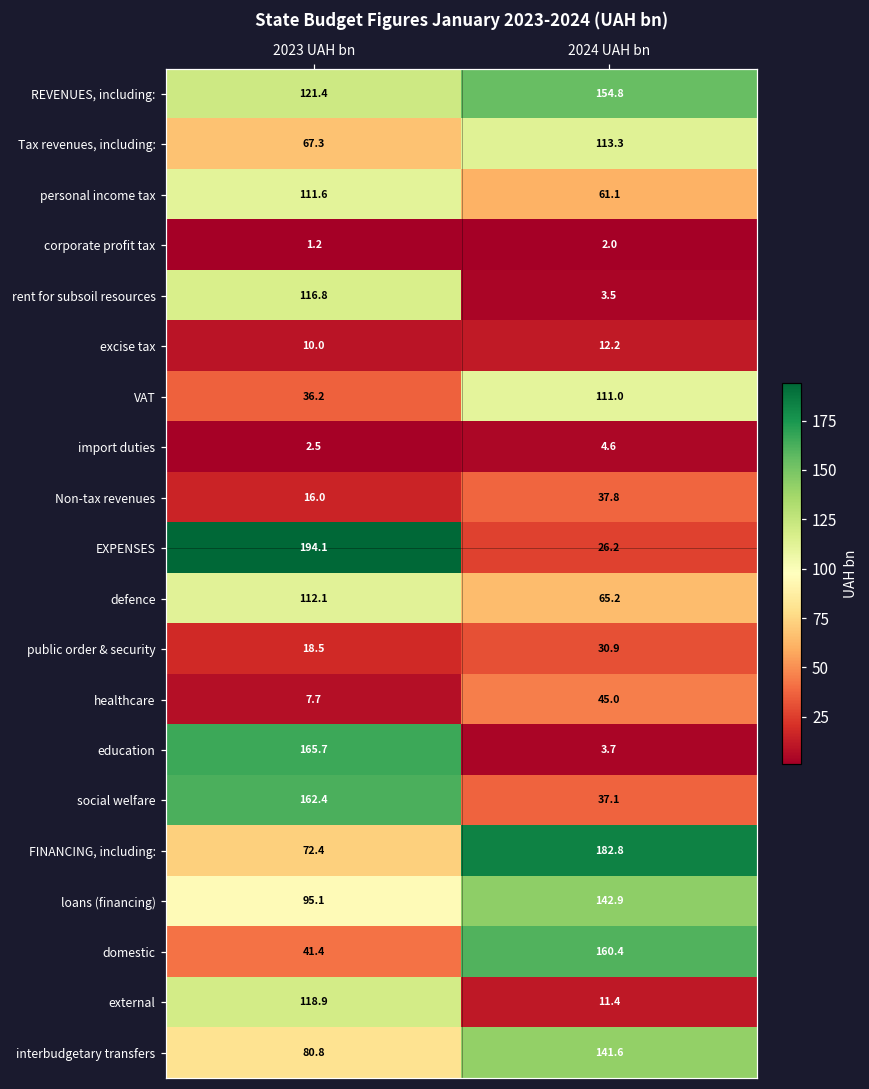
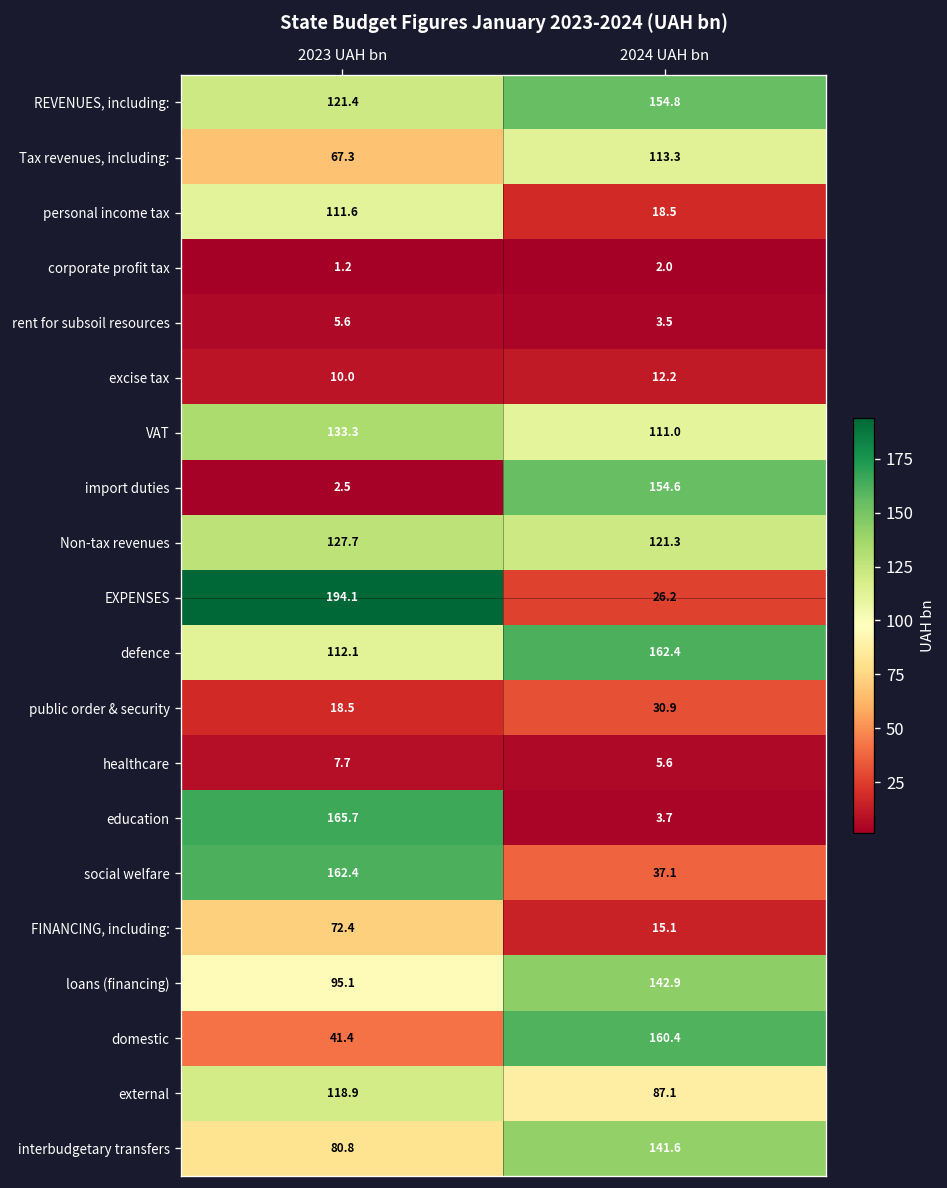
personal income tax, 2024 UAH bn: 61.1 -> 18.5
rent for subsoil resources, 2023 UAH bn: 116.8 -> 5.6
VAT, 2023 UAH bn: 36.2 -> 133.3
import duties, 2024 UAH bn: 4.6 -> 154.6
Non-tax revenues, 2023 UAH bn: 16.0 -> 127.7
Non-tax revenues, 2024 UAH bn: 37.8 -> 121.3
defence, 2024 UAH bn: 65.2 -> 162.4
healthcare, 2024 UAH bn: 45.0 -> 5.6
FINANCING, including:, 2024 UAH bn: 182.8 -> 15.1
external, 2024 UAH bn: 11.4 -> 87.1
